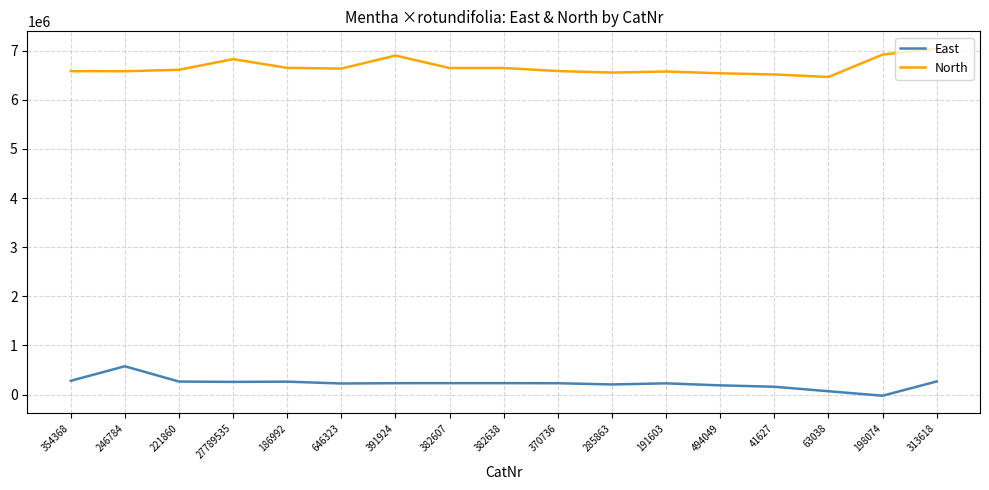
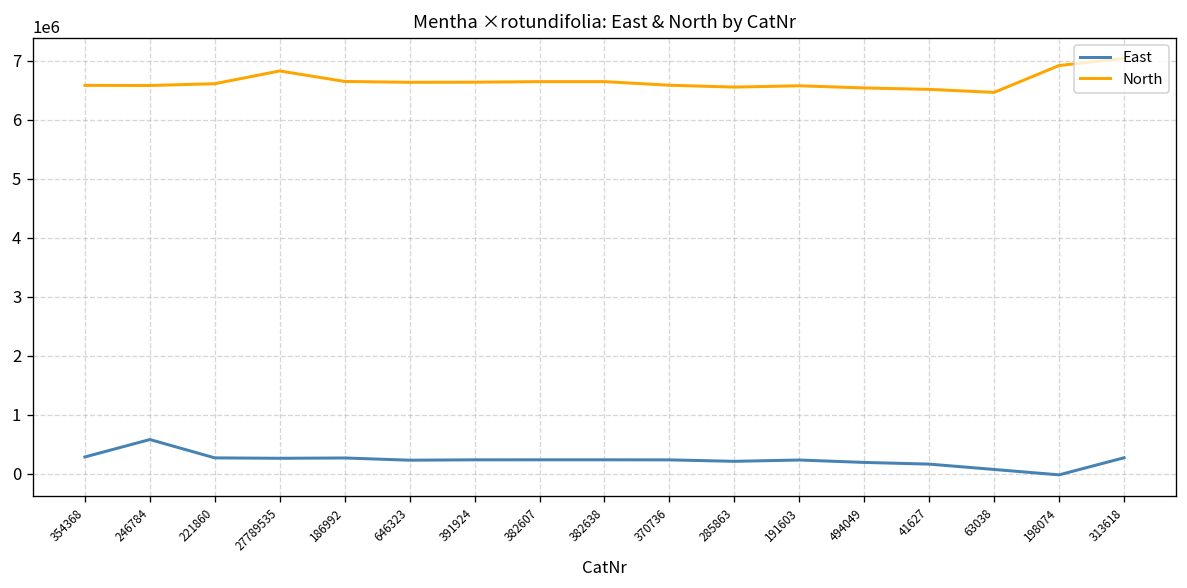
North, 391924: 6900000 -> 6600000
